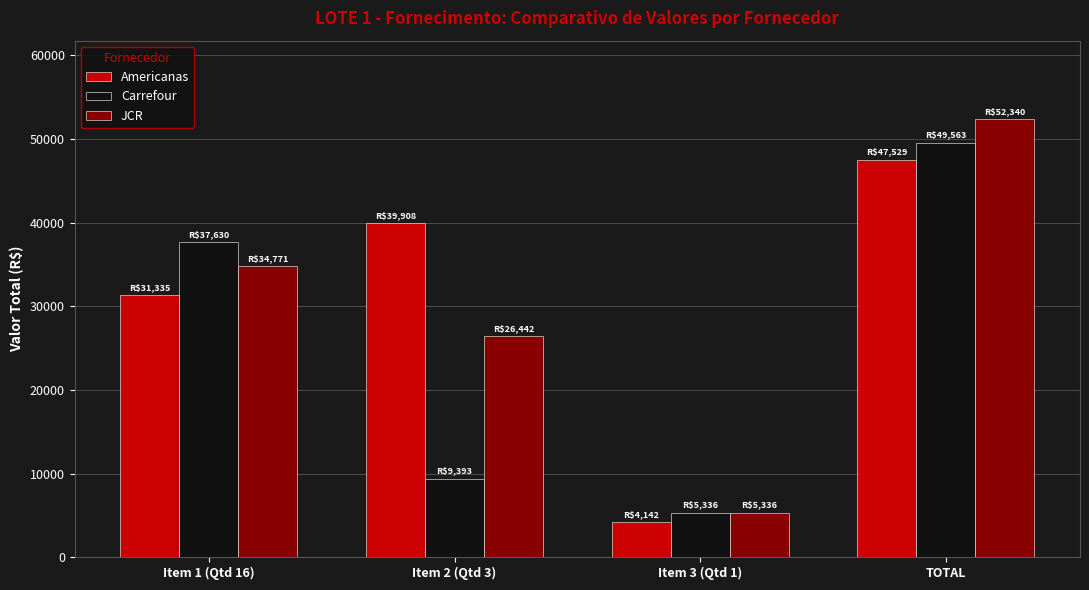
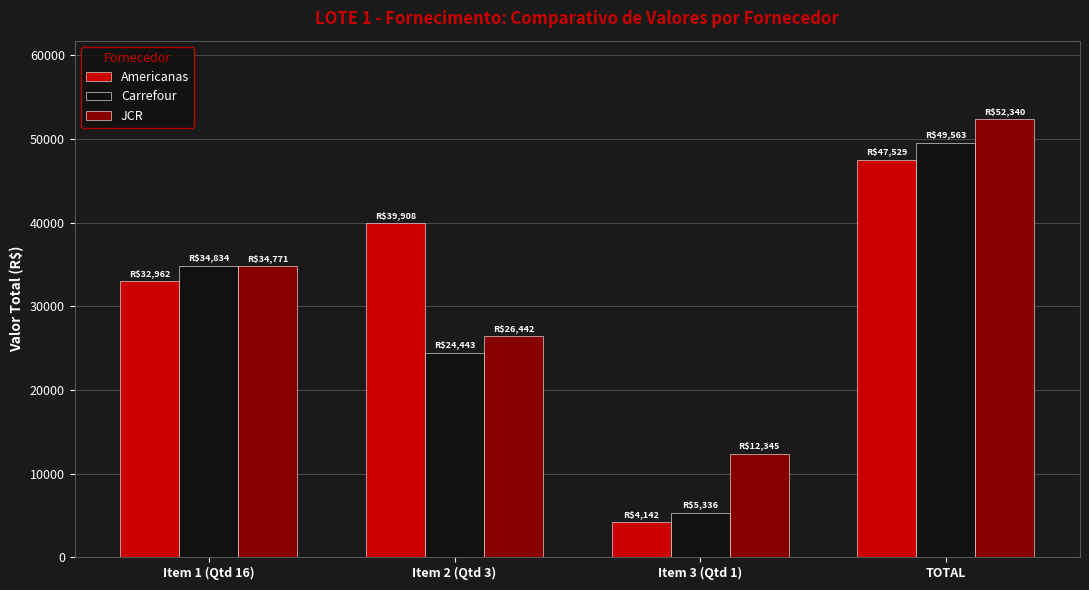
Americanas, Item 1 (Qtd 16): $31,335 -> $32,962
Carrefour, Item 1 (Qtd 16): $37,630 -> $34,834
Carrefour, Item 2 (Qtd 3): $9,393 -> $24,443
JCR, Item 3 (Qtd 1): $5,336 -> $12,345
